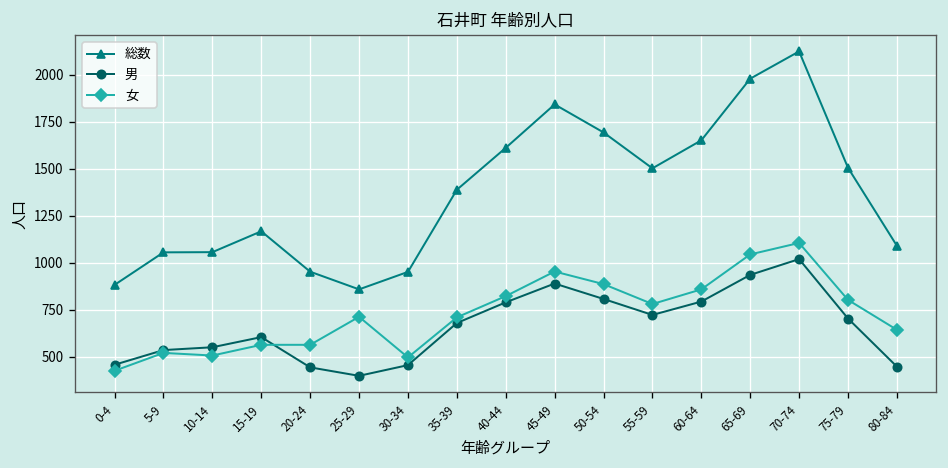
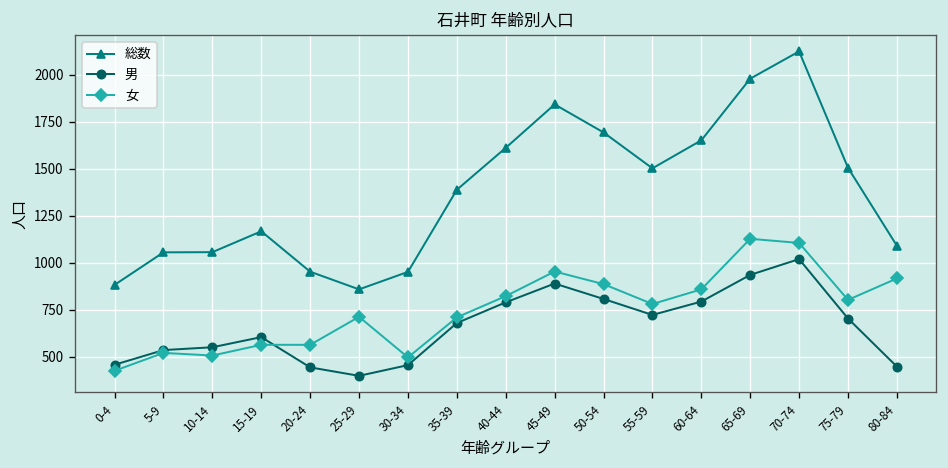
女, 65-69: 1040 -> 1130
女, 80-84: 640 -> 920
